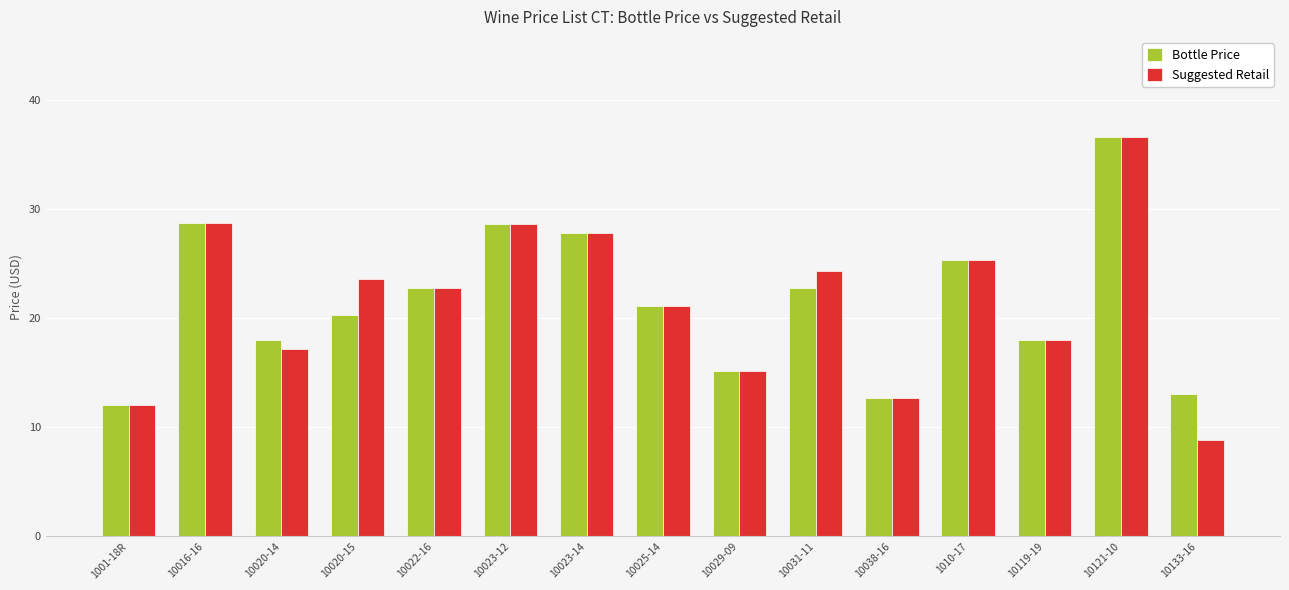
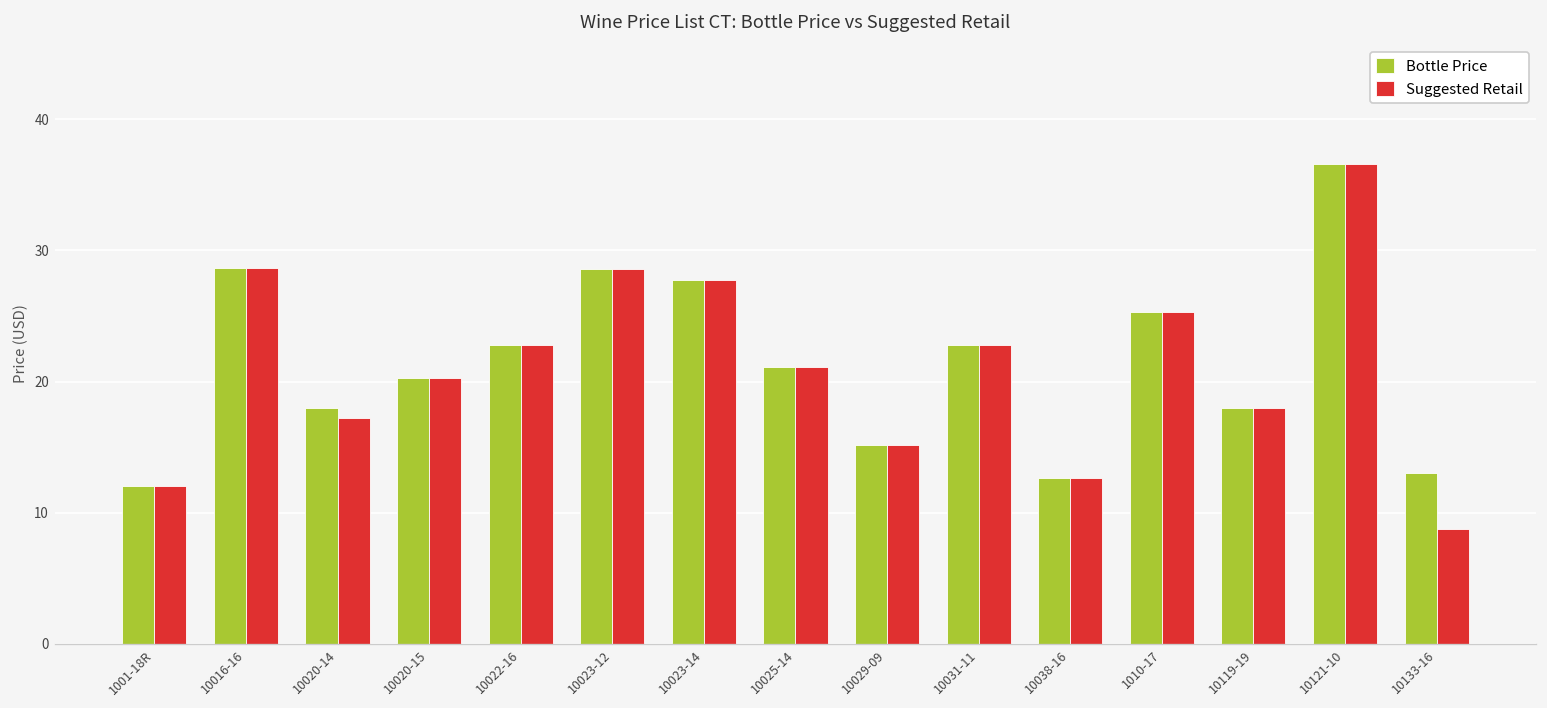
Suggested Retail, 10020-15: 23.6 -> 20.3
Suggested Retail, 10031-11: 24.3 -> 22.8
